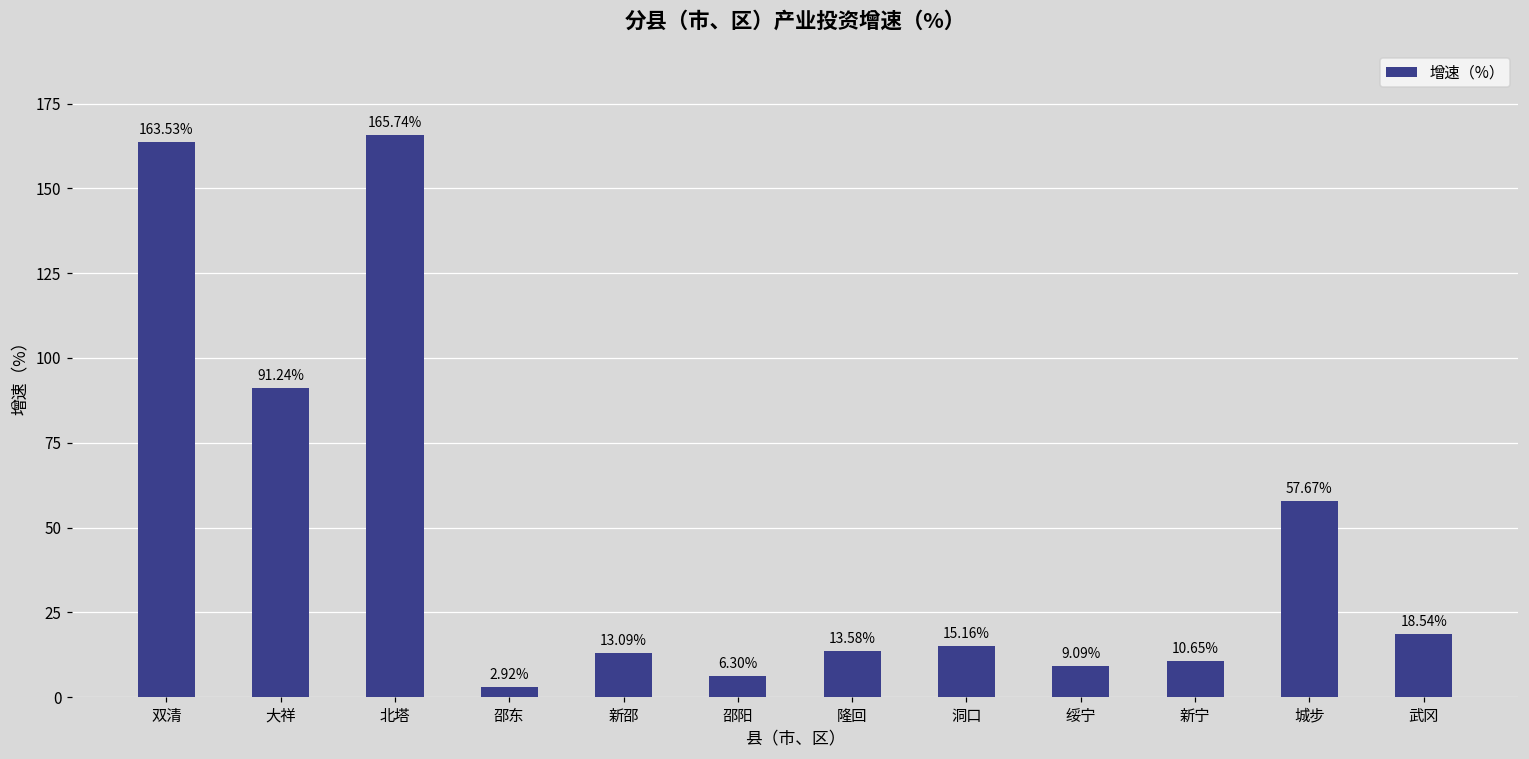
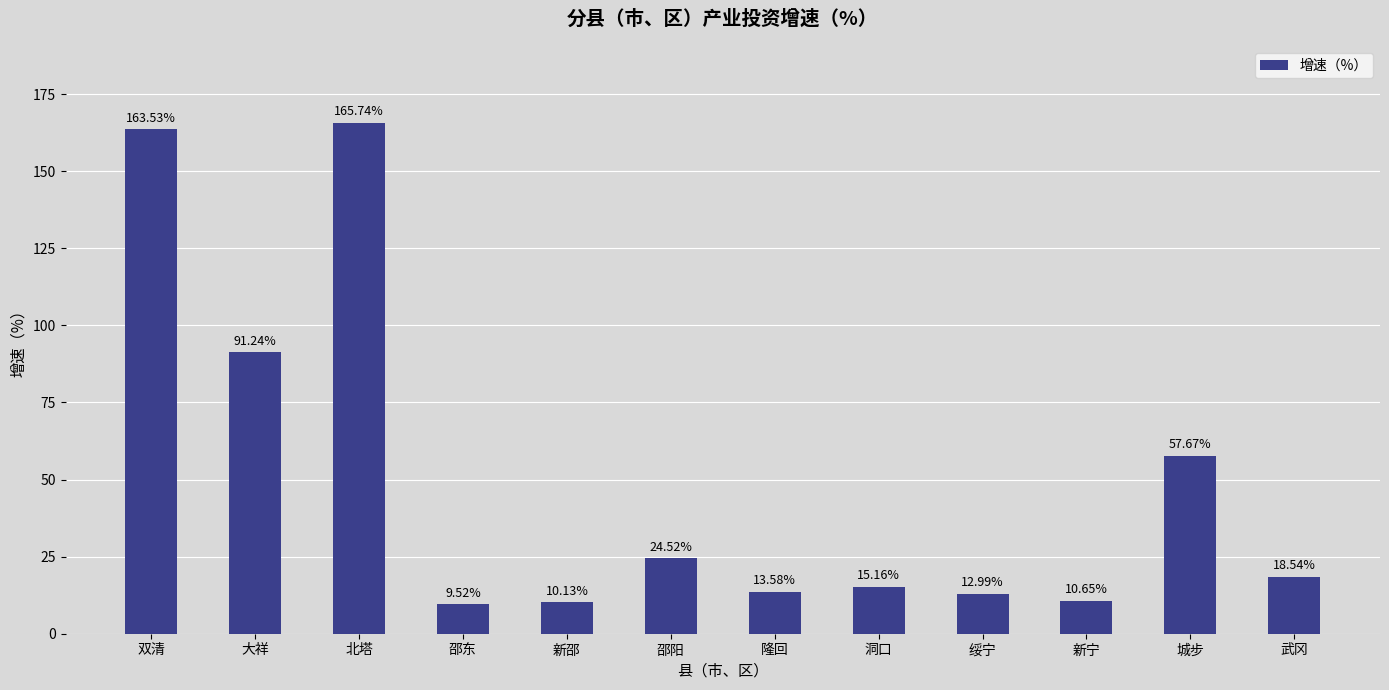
邵东: 2.92% -> 9.52%
新邵: 13.09% -> 10.13%
邵阳: 6.30% -> 24.52%
绥宁: 9.09% -> 12.99%
